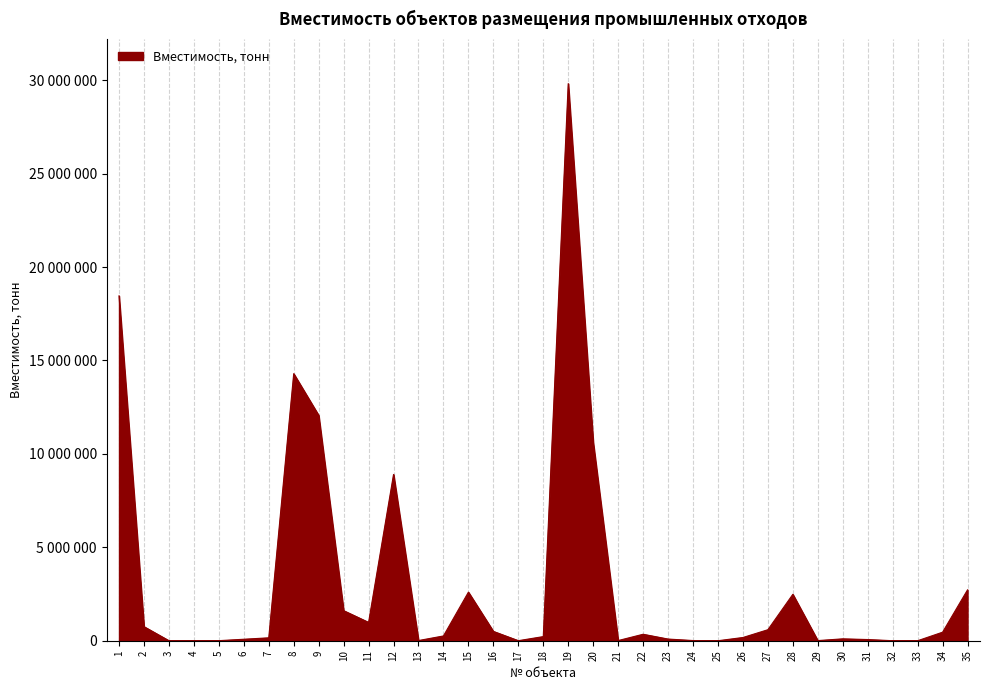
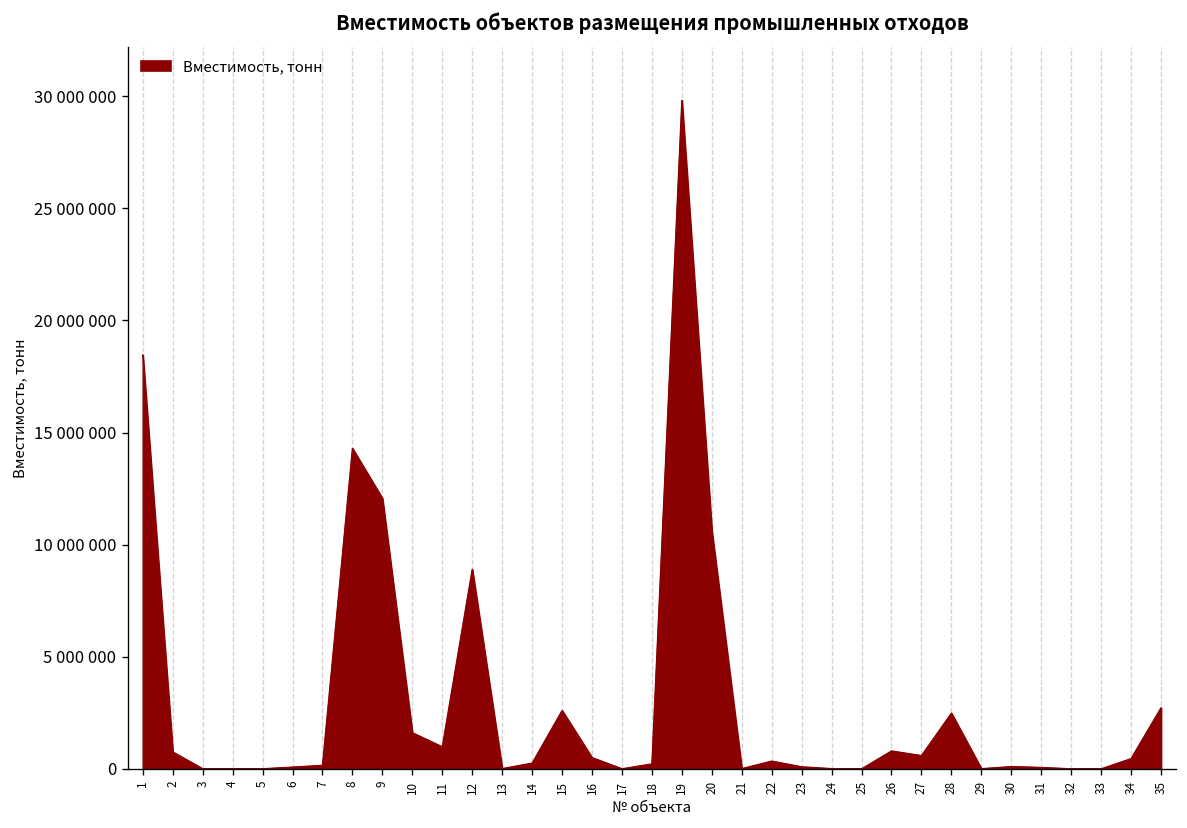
26: 200000 -> 800000
